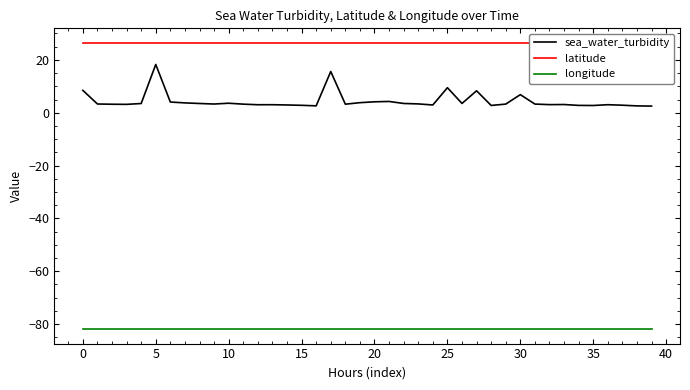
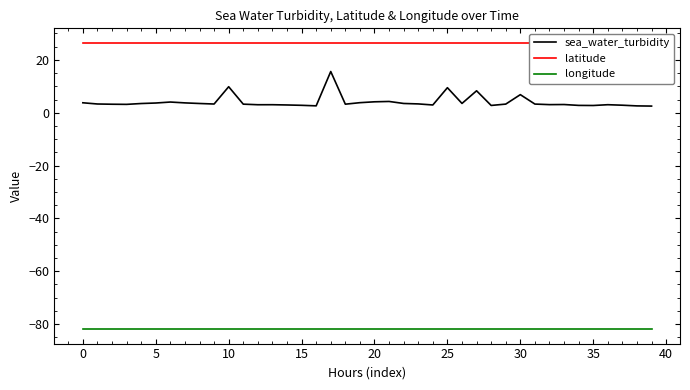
sea_water_turbidity, 0: 8 -> 4
sea_water_turbidity, 5: 18 -> 4
sea_water_turbidity, 10: 4 -> 10
